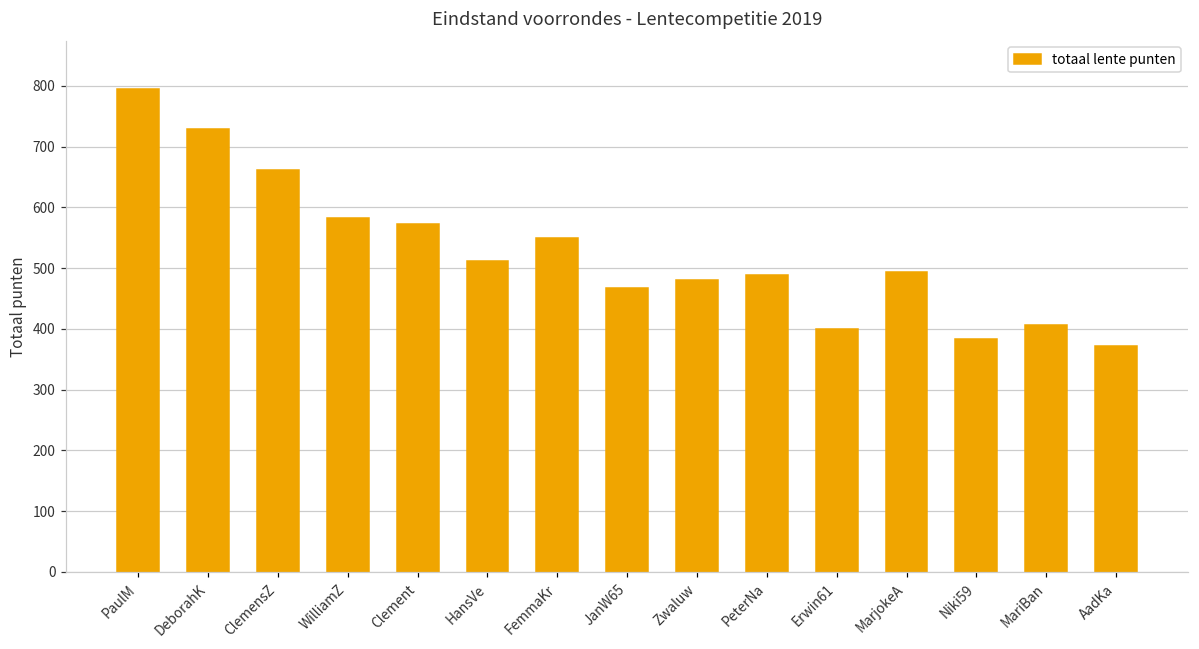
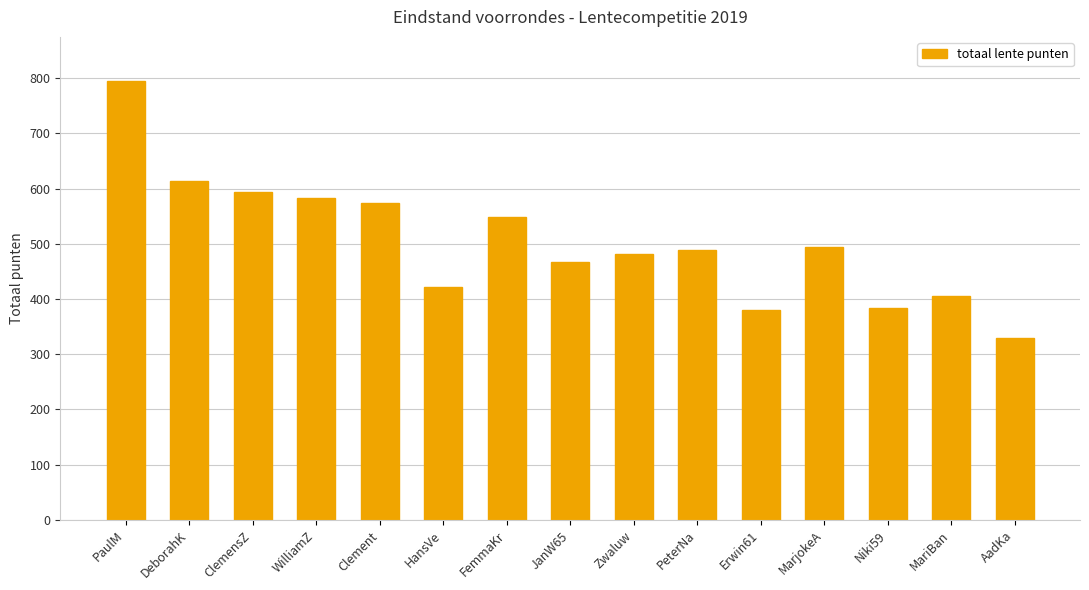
DeborahK: 730 -> 610
ClemensZ: 660 -> 590
HansVe: 510 -> 420
Erwin61: 400 -> 380
AadKa: 370 -> 330
